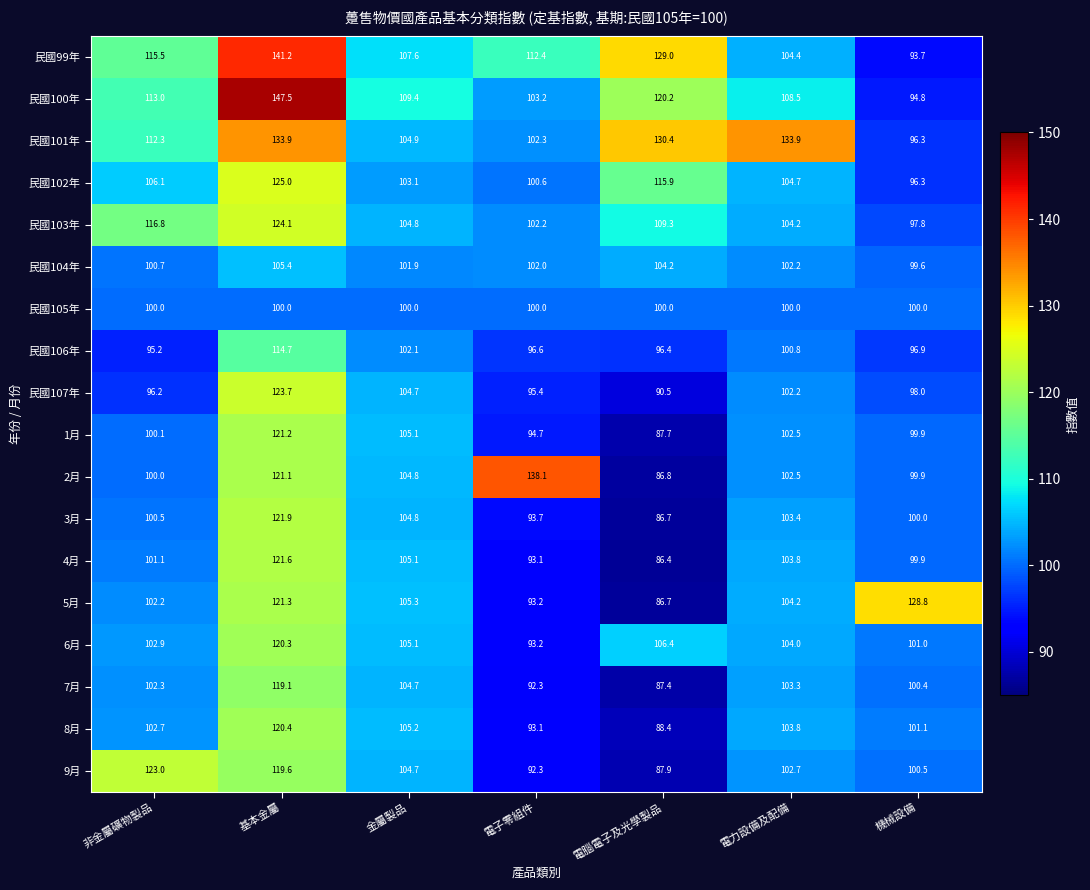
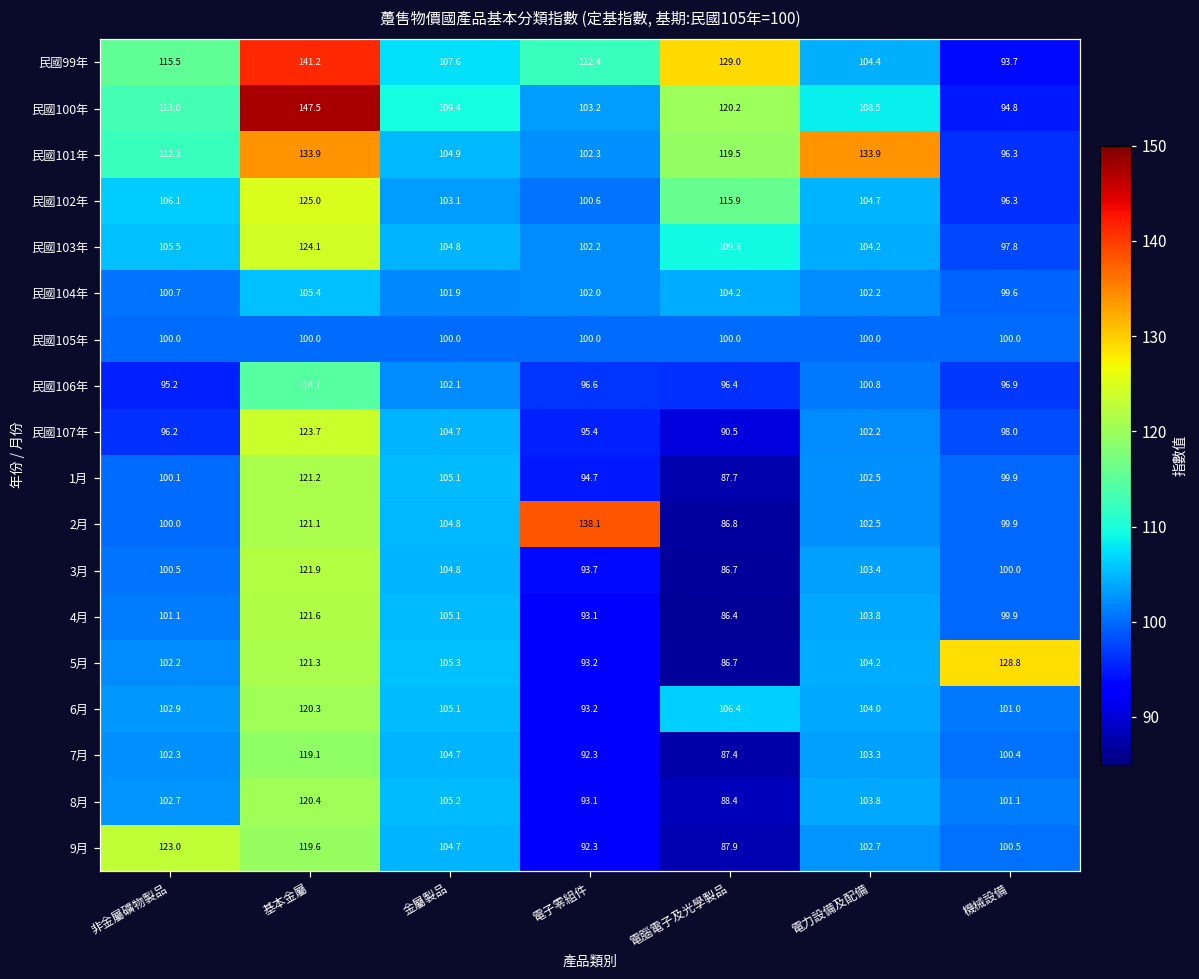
民國101年, 電腦電子及光學製品: 130.4 -> 119.5
民國103年, 非金屬礦物製品: 116.8 -> 105.5
